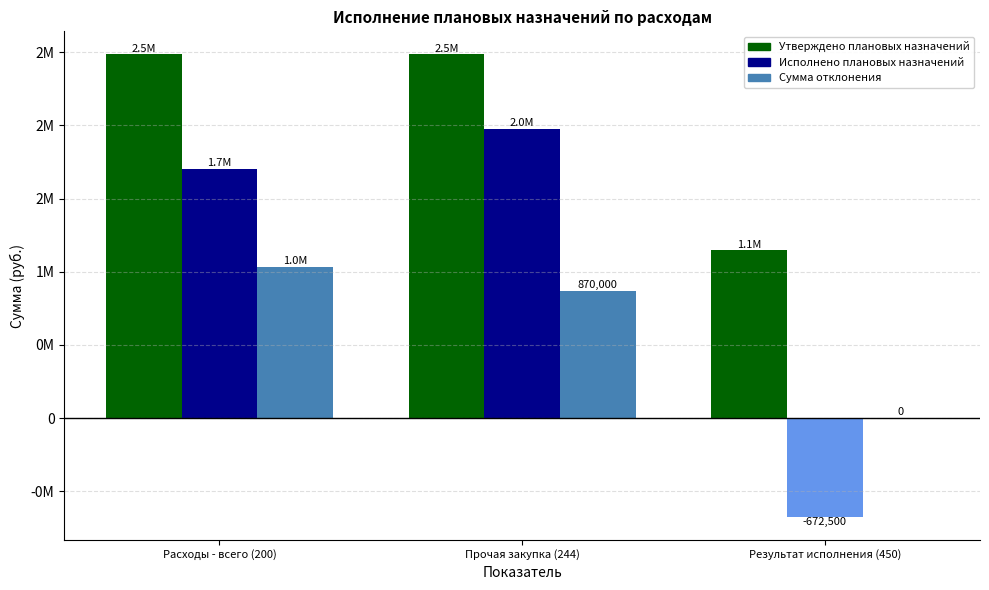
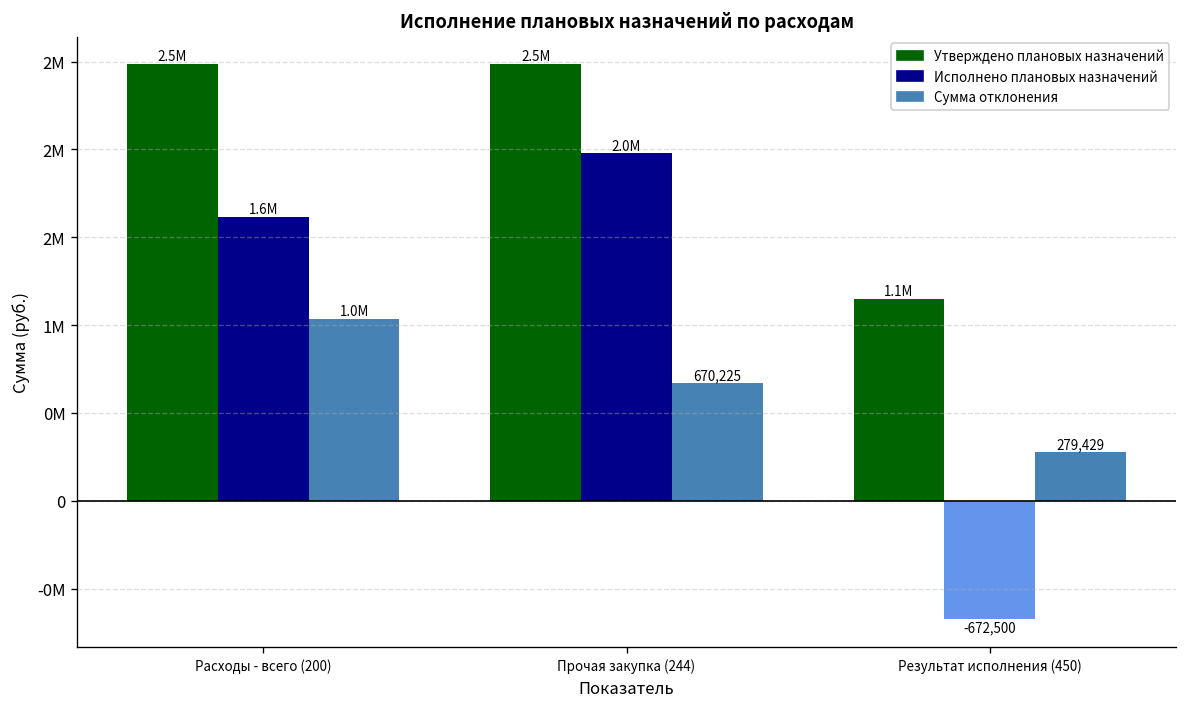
Исполнено плановых назначений, Расходы - всего (200): 1.7M -> 1.6M
Сумма отклонения, Прочая закупка (244): 870,000 -> 670,225
Сумма отклонения, Результат исполнения (450): 0 -> 279,429
